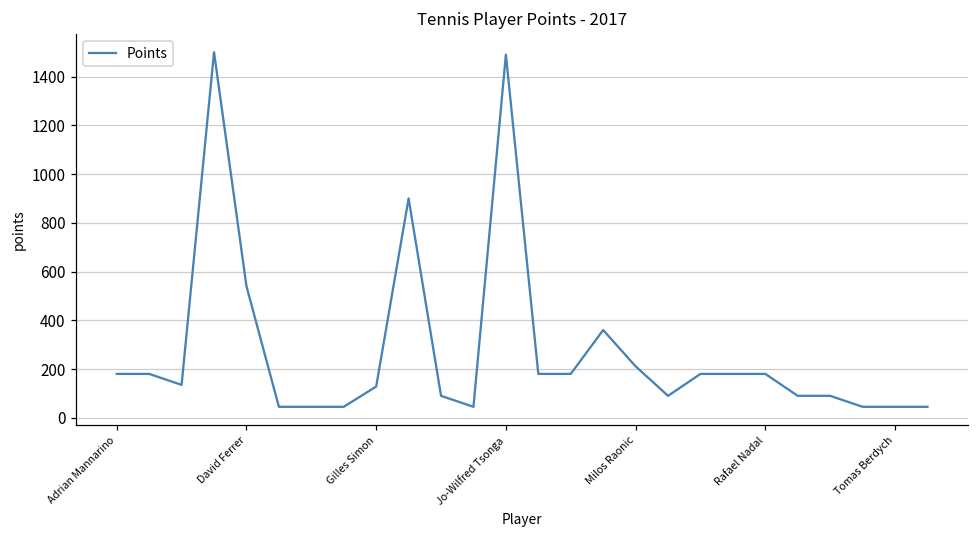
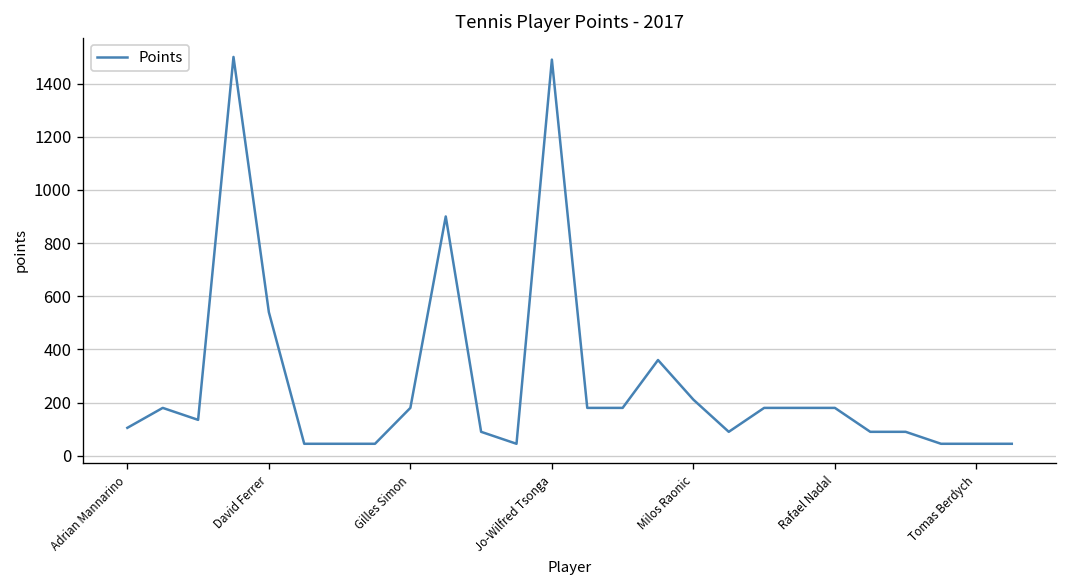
Adrian Mannarino: 180 -> 110
Gilles Simon: 130 -> 180
